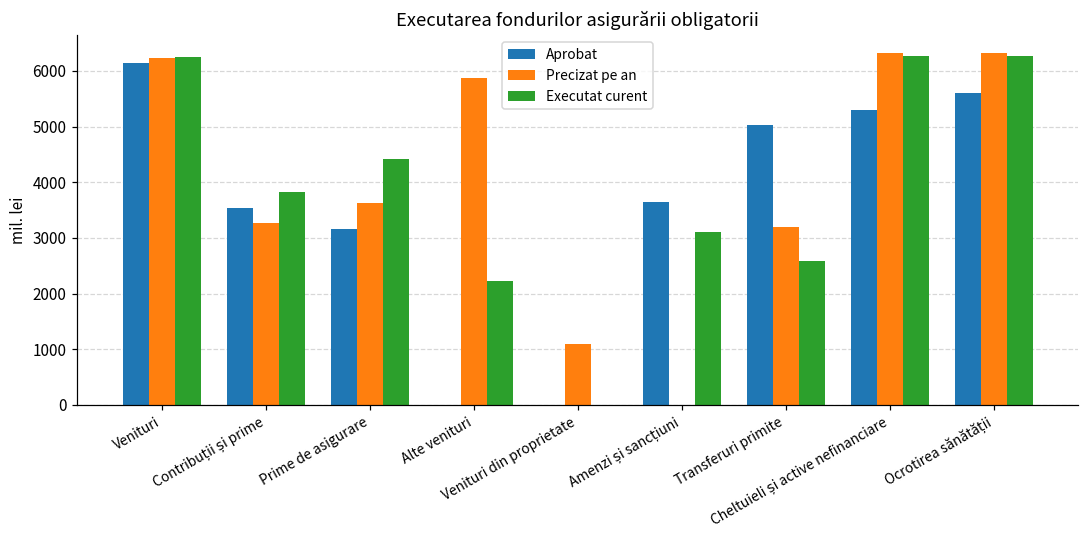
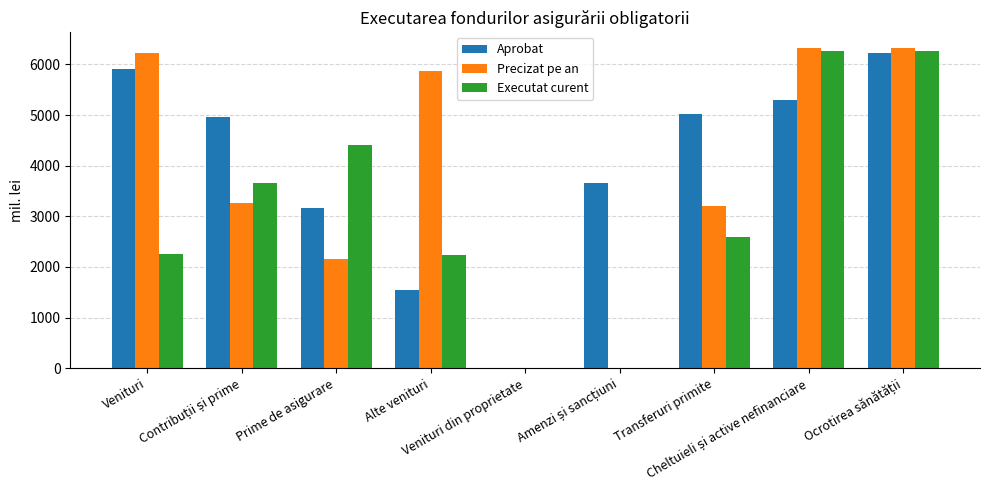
Aprobat, Venituri: 6100 -> 5900
Executat curent, Venituri: 6300 -> 2300
Aprobat, Contribuții și prime: 3500 -> 5000
Executat curent, Contribuții și prime: 3800 -> 3600
Precizat pe an, Prime de asigurare: 3600 -> 2200
Aprobat, Alte venituri: 0 -> 1500
Precizat pe an, Venituri din proprietate: 1100 -> 0
Executat curent, Amenzi și sancțiuni: 3100 -> 0
Aprobat, Ocrotirea sănătății: 5600 -> 6200
